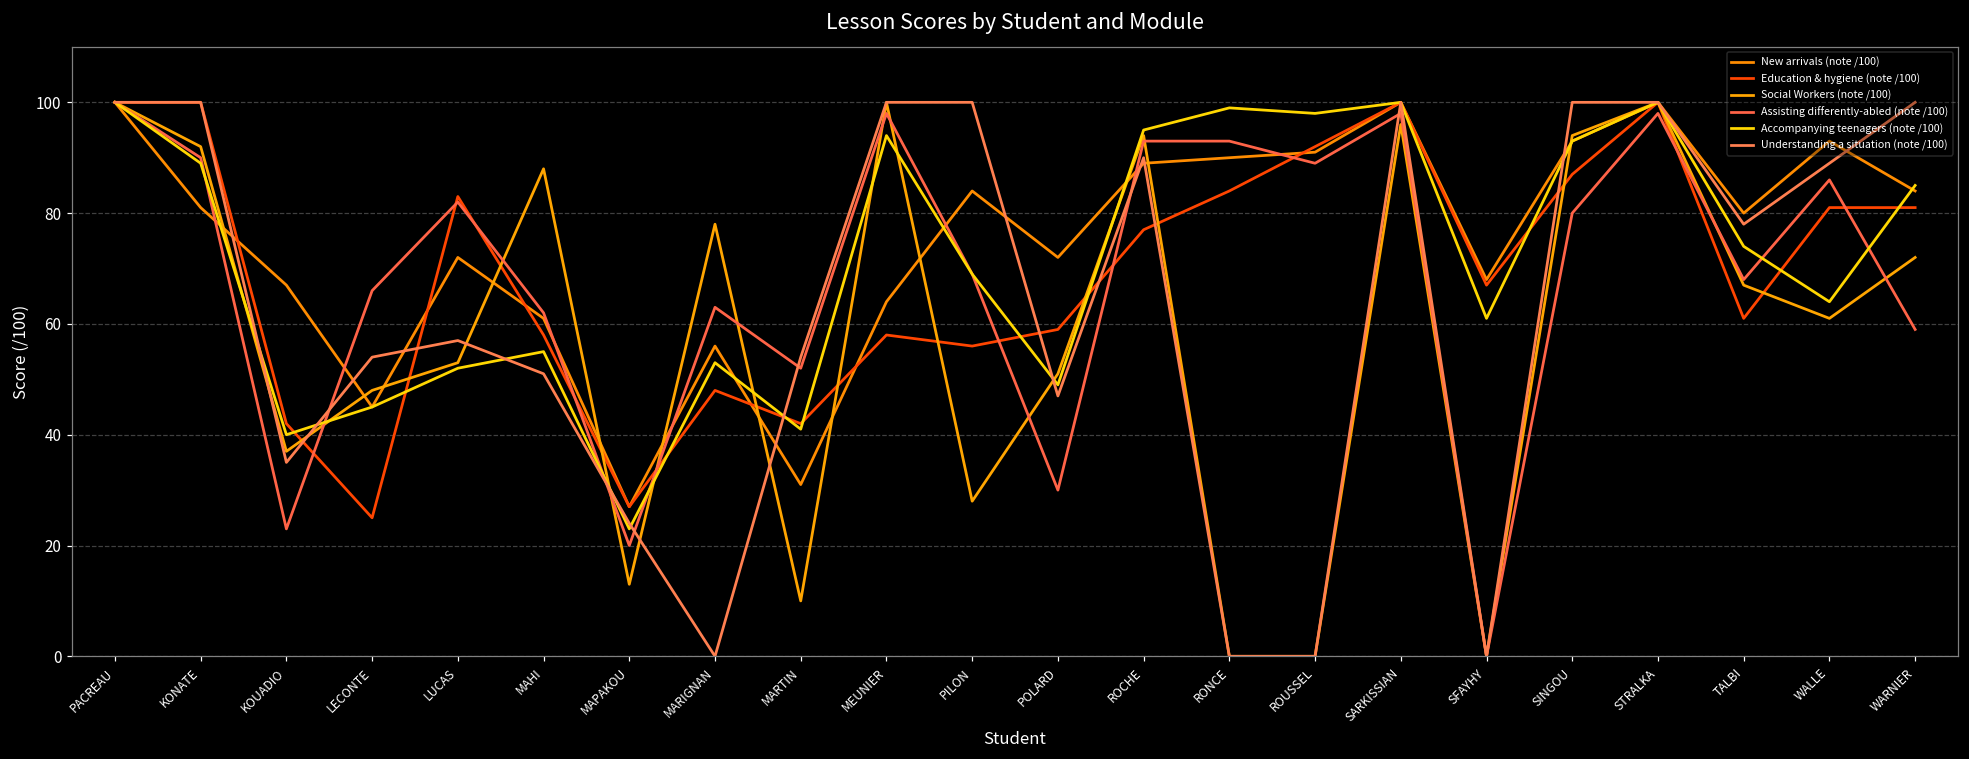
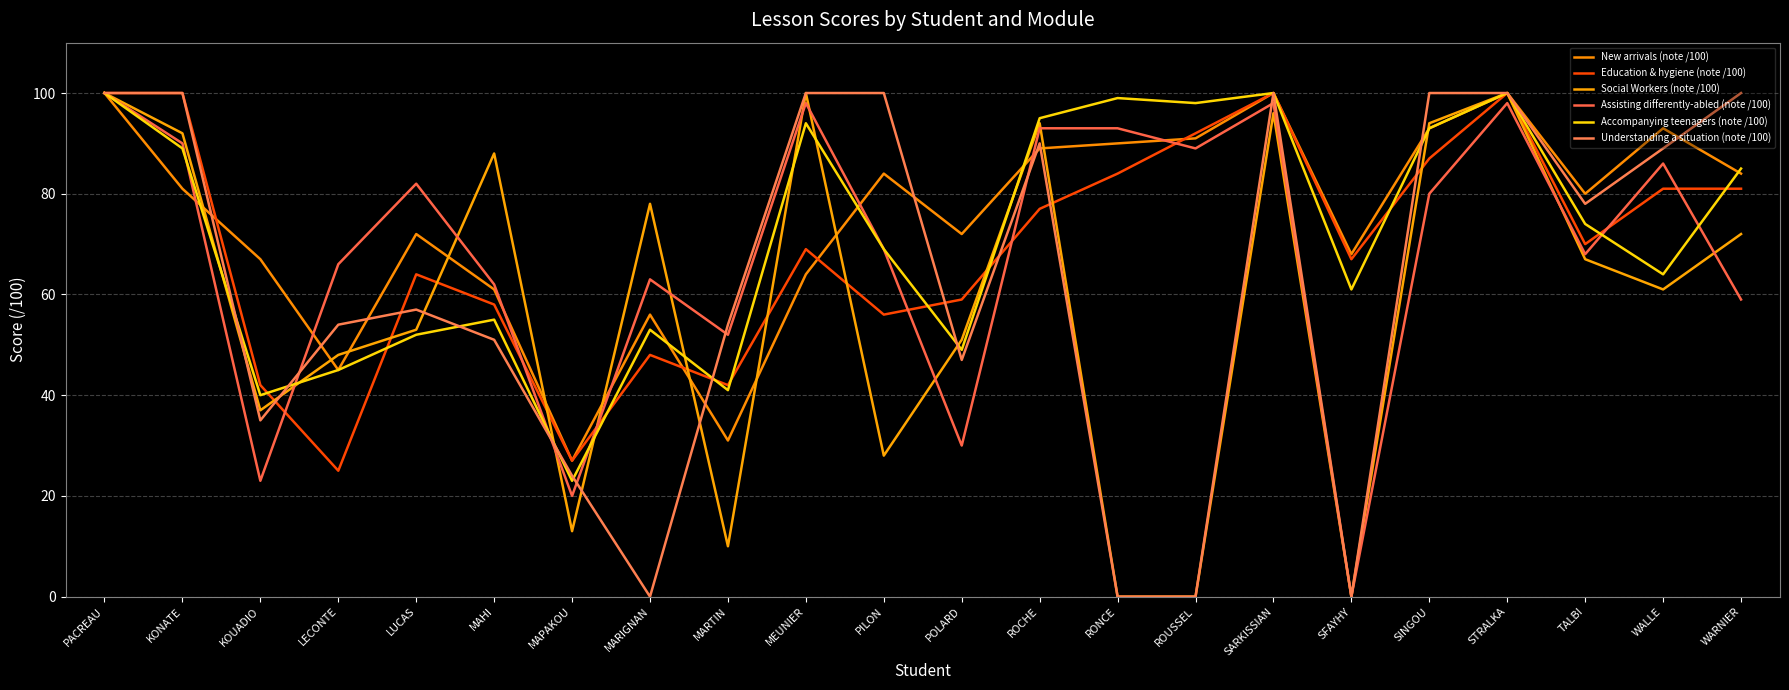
Education & hygiene (note /100), LUCAS: 83 -> 64
Education & hygiene (note /100), MEUNIER: 58 -> 69
Education & hygiene (note /100), TALBI: 61 -> 70
